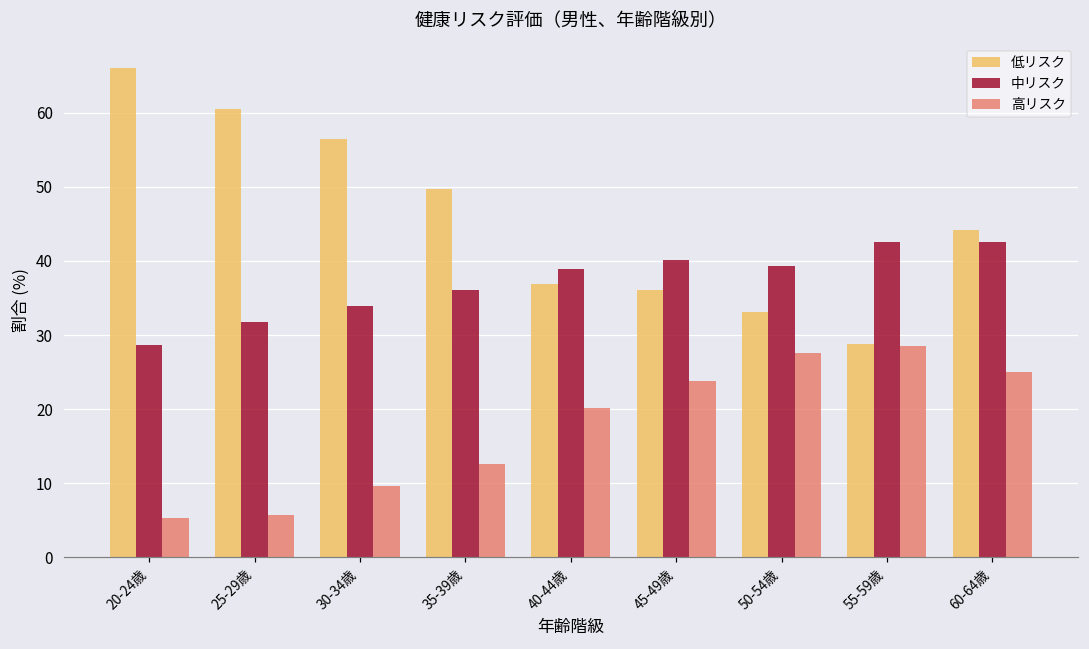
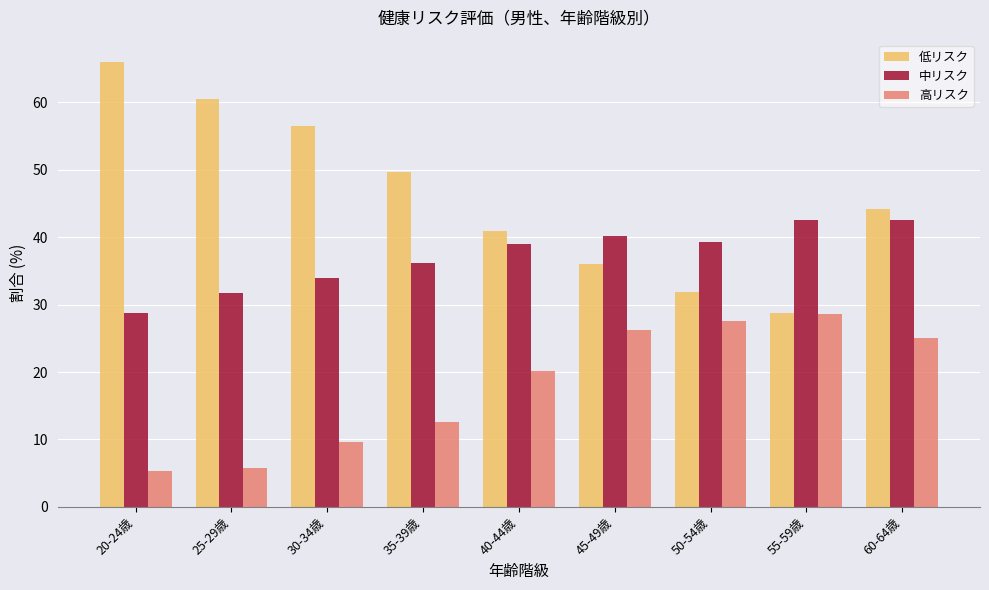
低リスク, 40-44歳: 37 -> 41
高リスク, 45-49歳: 24 -> 26
低リスク, 50-54歳: 33 -> 32
